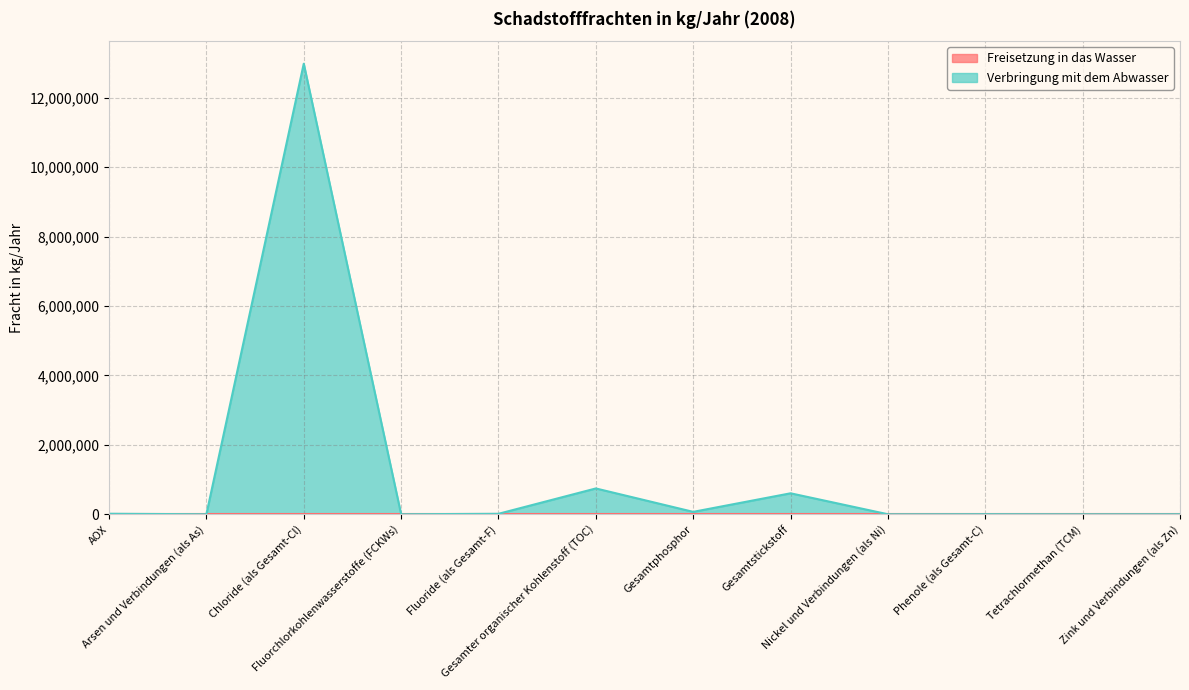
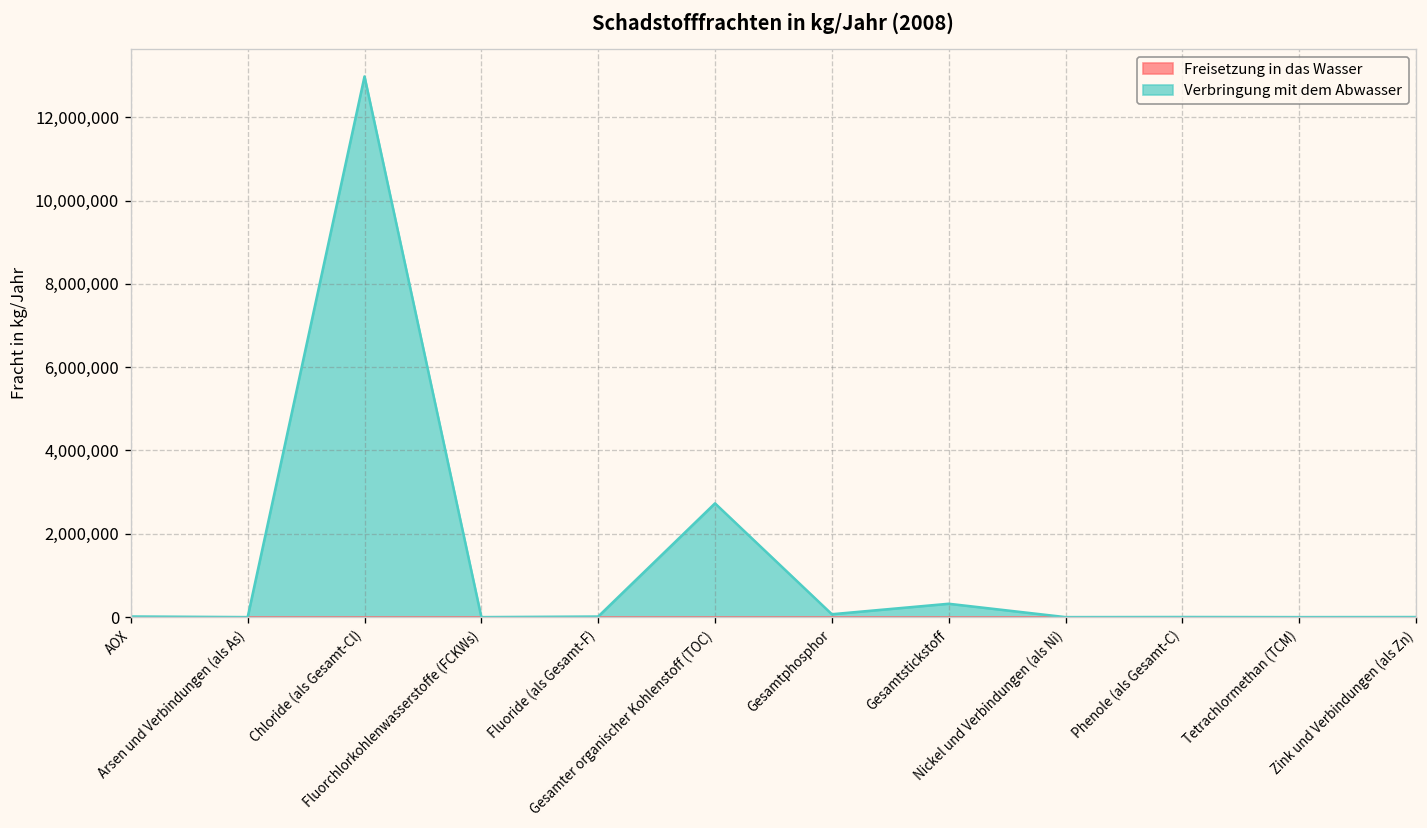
Verbringung mit dem Abwasser, Gesamter organischer Kohlenstoff (TOC): 700,000 -> 2,700,000
Verbringung mit dem Abwasser, Gesamtstickstoff: 600,000 -> 300,000
